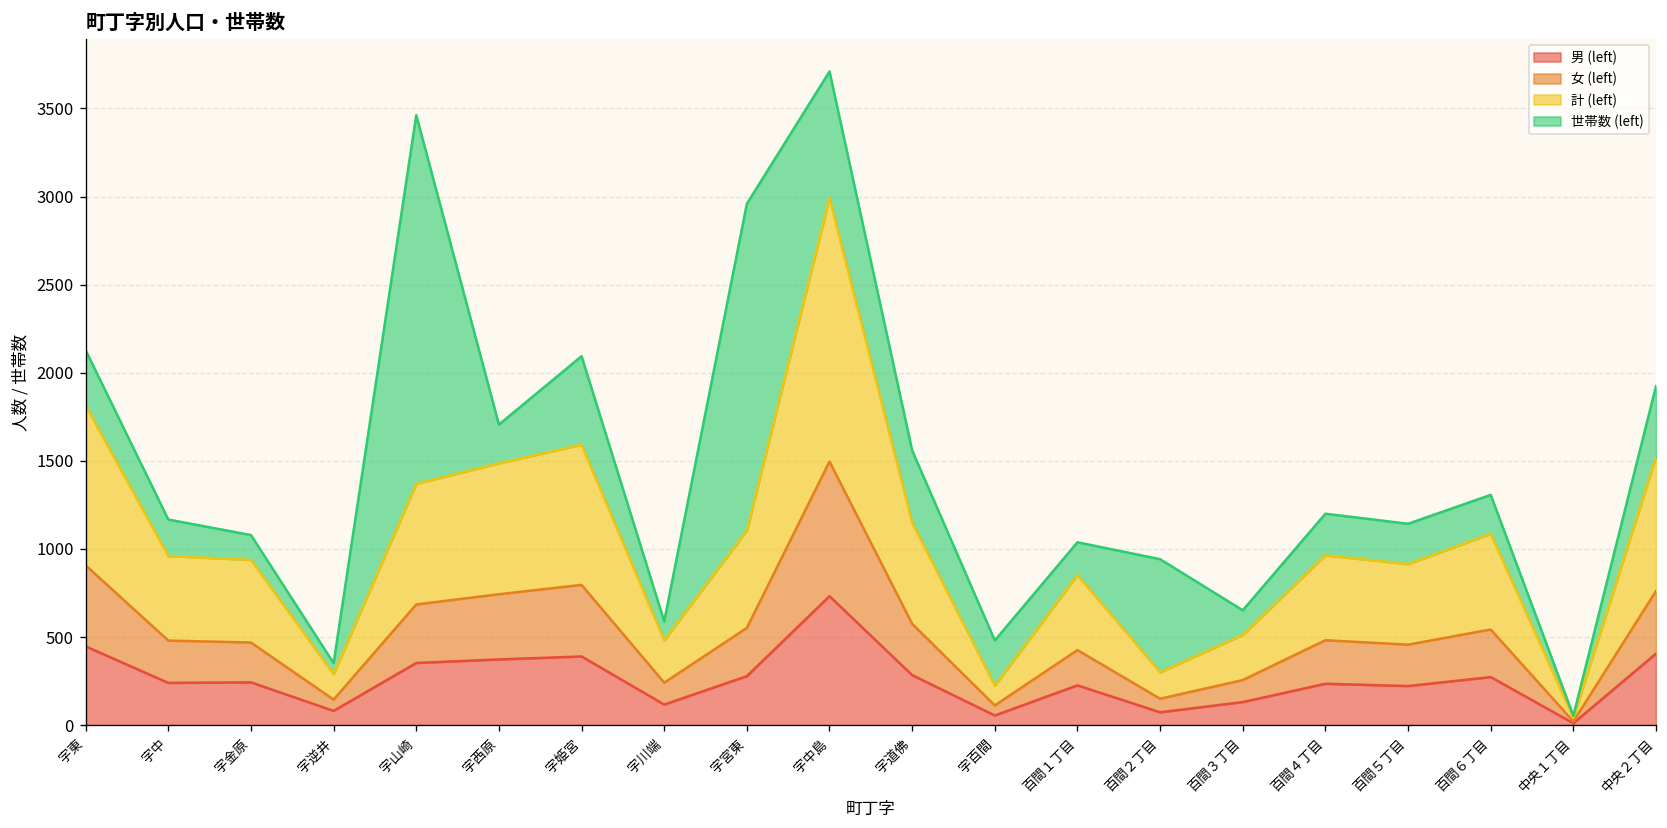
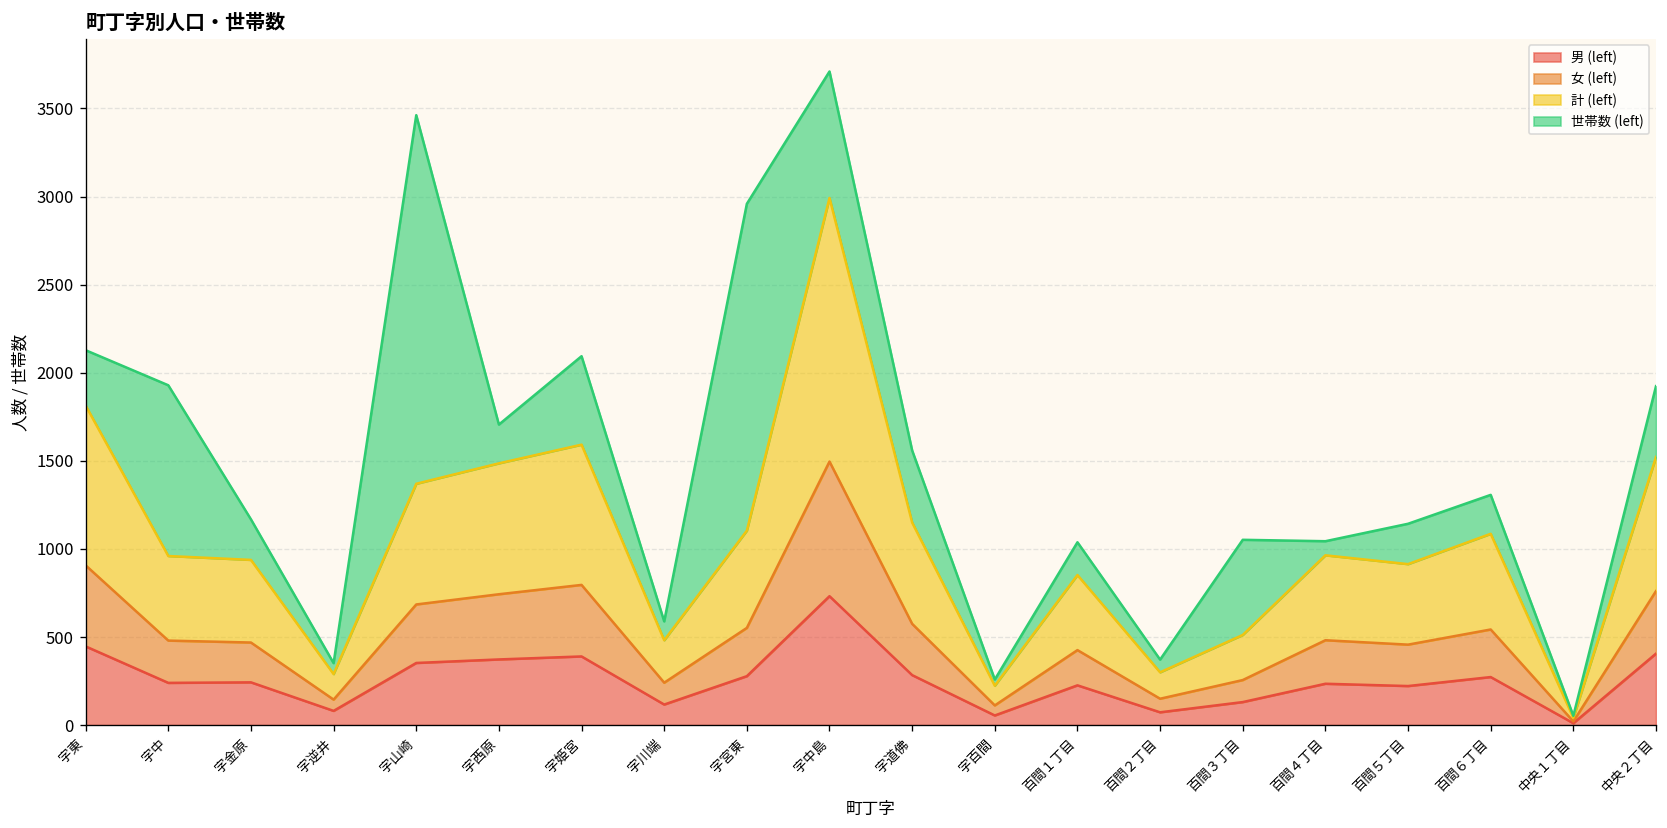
世帯数 (left), 字中: 210 -> 970
世帯数 (left), 字金原: 140 -> 230
世帯数 (left), 字百間: 260 -> 40
世帯数 (left), 百間２丁目: 640 -> 70
世帯数 (left), 百間３丁目: 140 -> 540
世帯数 (left), 百間４丁目: 240 -> 80
